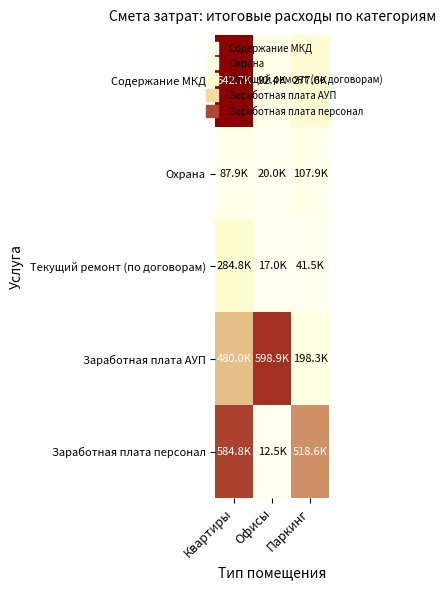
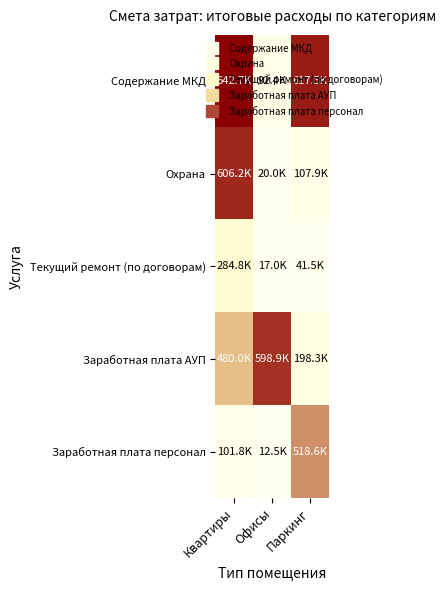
Содержание МКД, Паркинг: 277.6K -> 617.5K
Охрана, Квартиры: 87.9K -> 606.2K
Заработная плата персонал, Квартиры: 584.8K -> 101.8K
